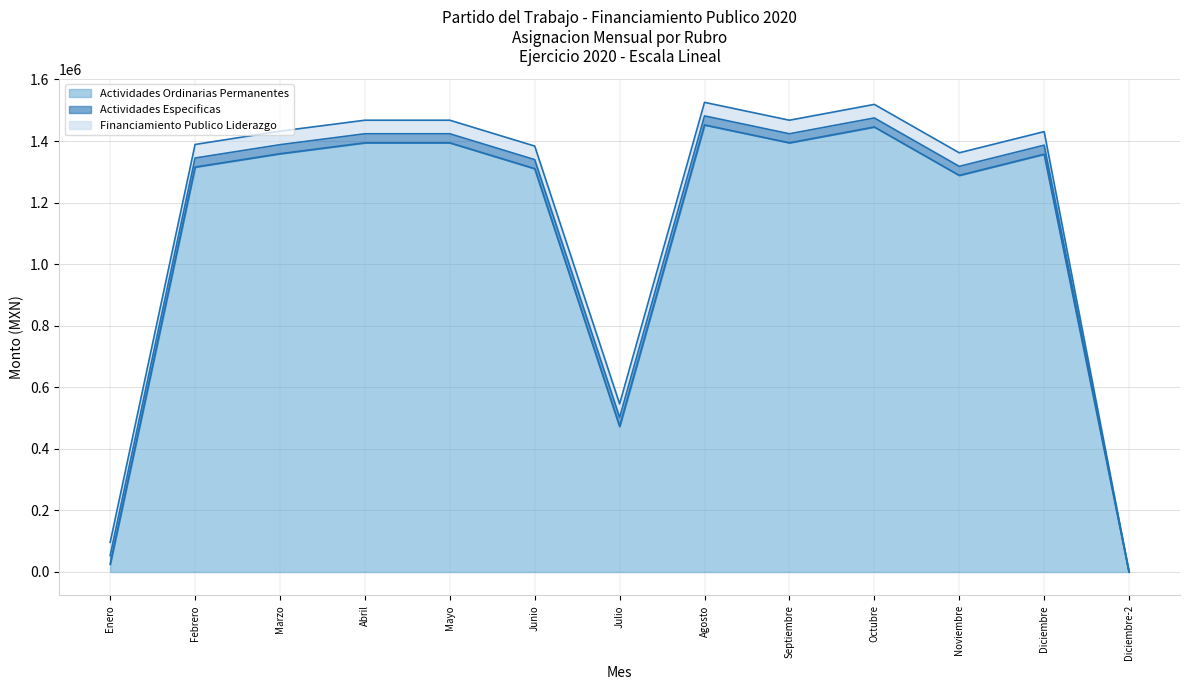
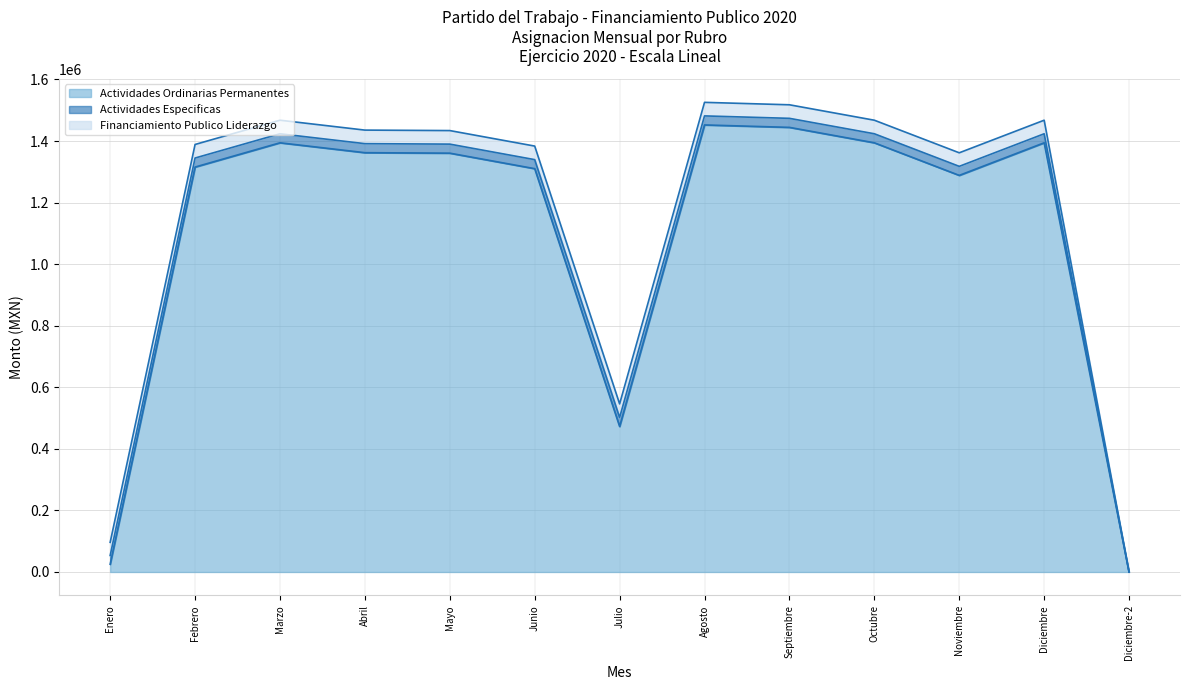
Actividades Ordinarias Permanentes, Marzo: 1360000 -> 1390000
Actividades Ordinarias Permanentes, Abril: 1390000 -> 1360000
Actividades Ordinarias Permanentes, Mayo: 1390000 -> 1360000
Actividades Ordinarias Permanentes, Septiembre: 1390000 -> 1440000
Actividades Ordinarias Permanentes, Octubre: 1450000 -> 1390000
Actividades Ordinarias Permanentes, Diciembre: 1360000 -> 1390000
